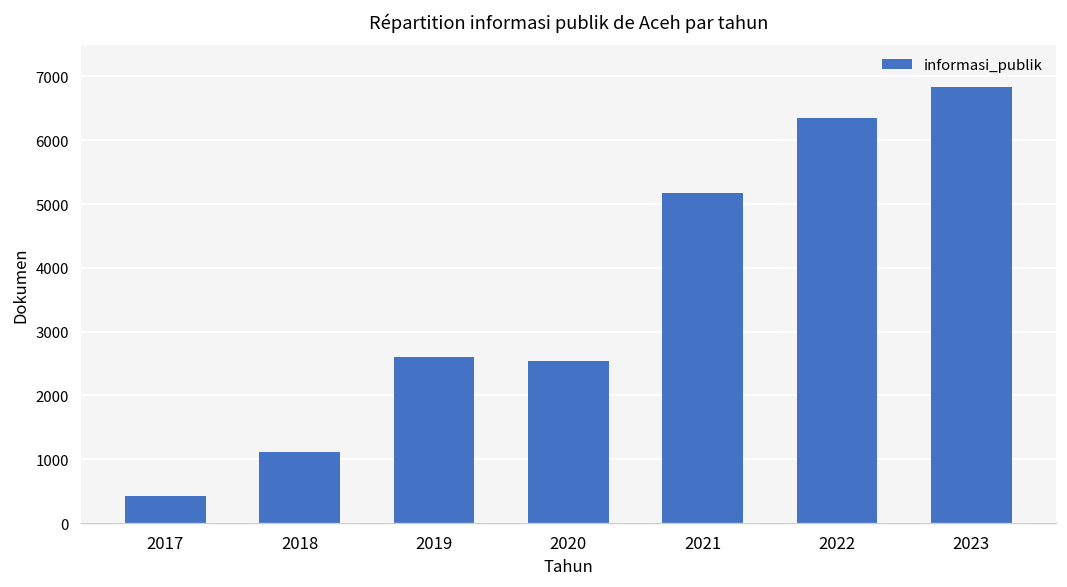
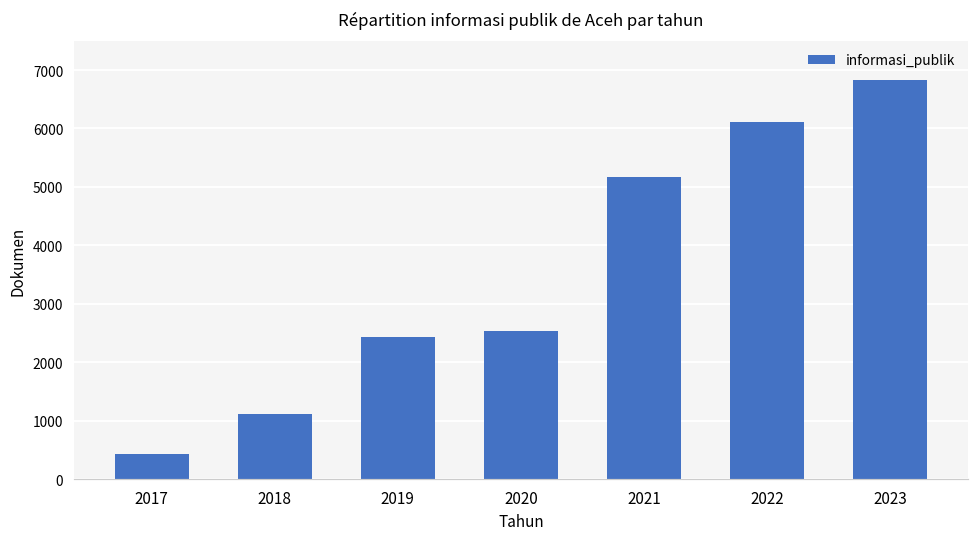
2019: 2600 -> 2400
2022: 6300 -> 6100
